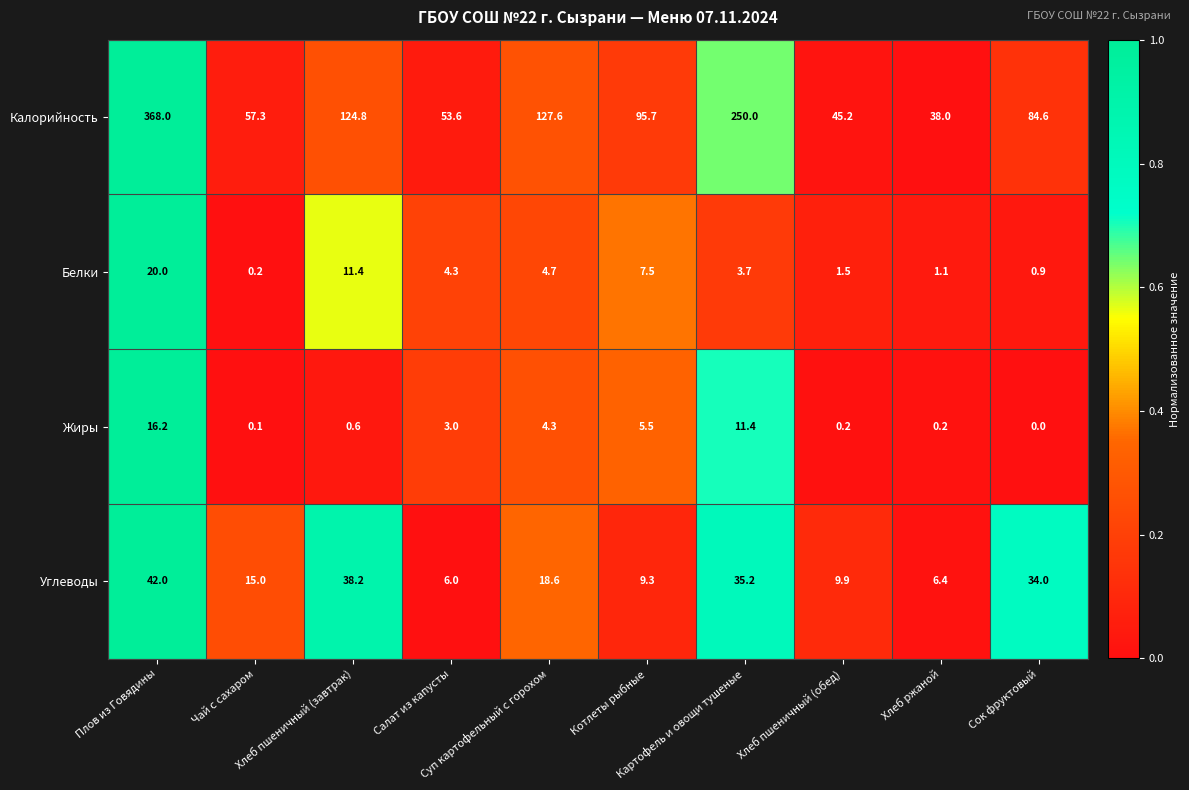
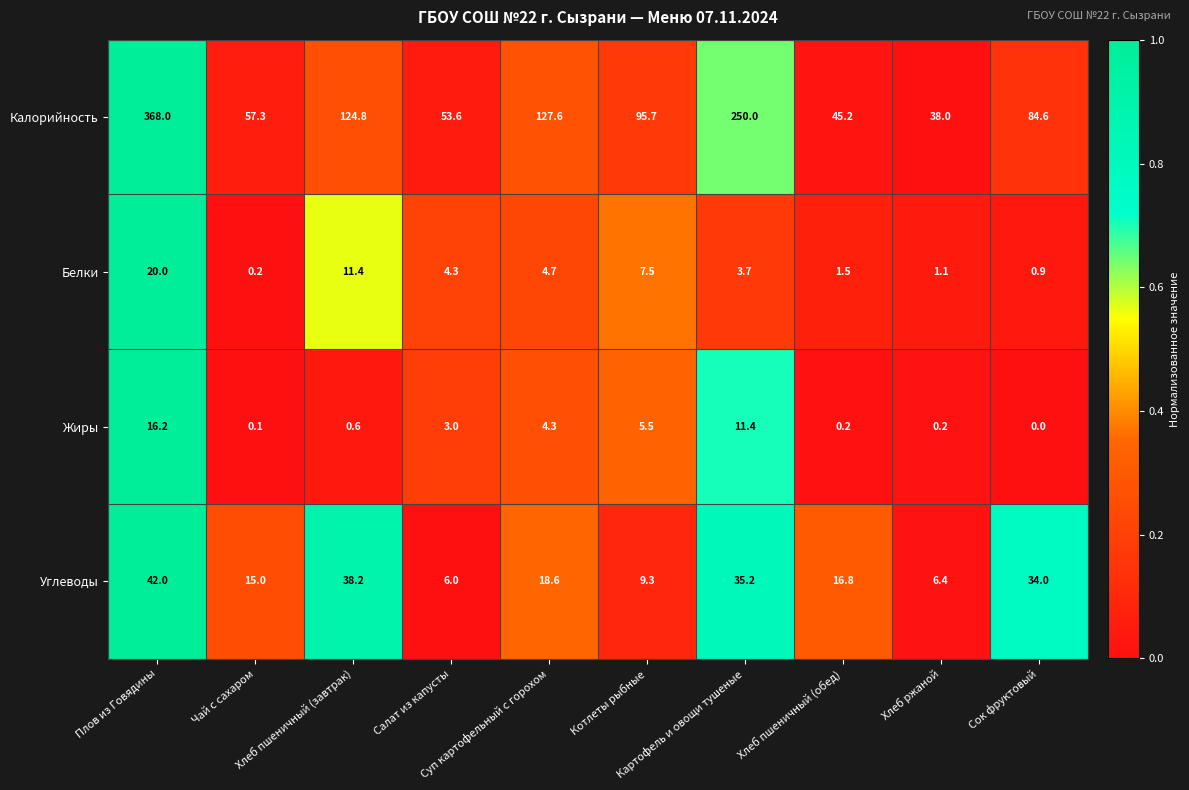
Углеводы, Хлеб пшеничный (обед): 9.9 -> 16.8
